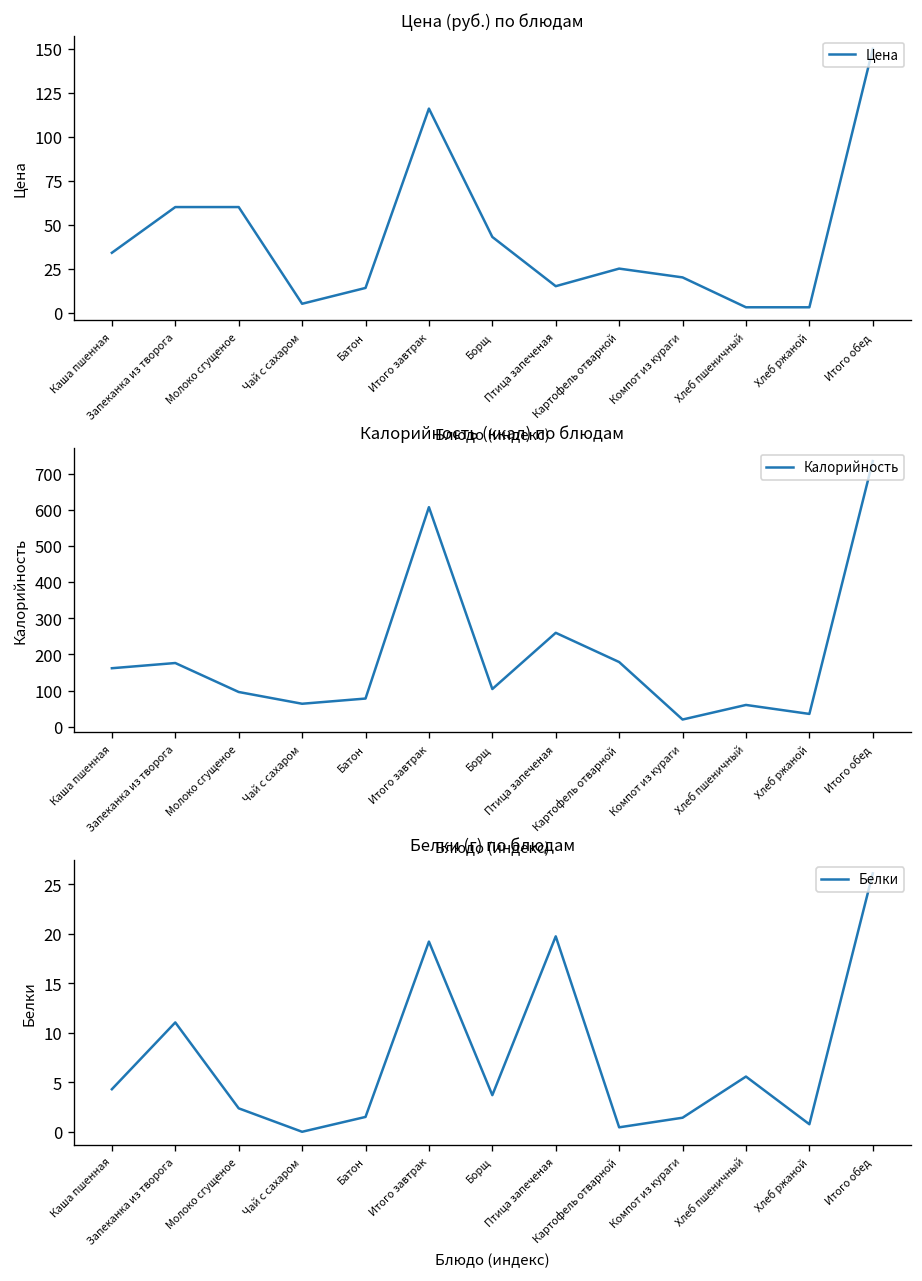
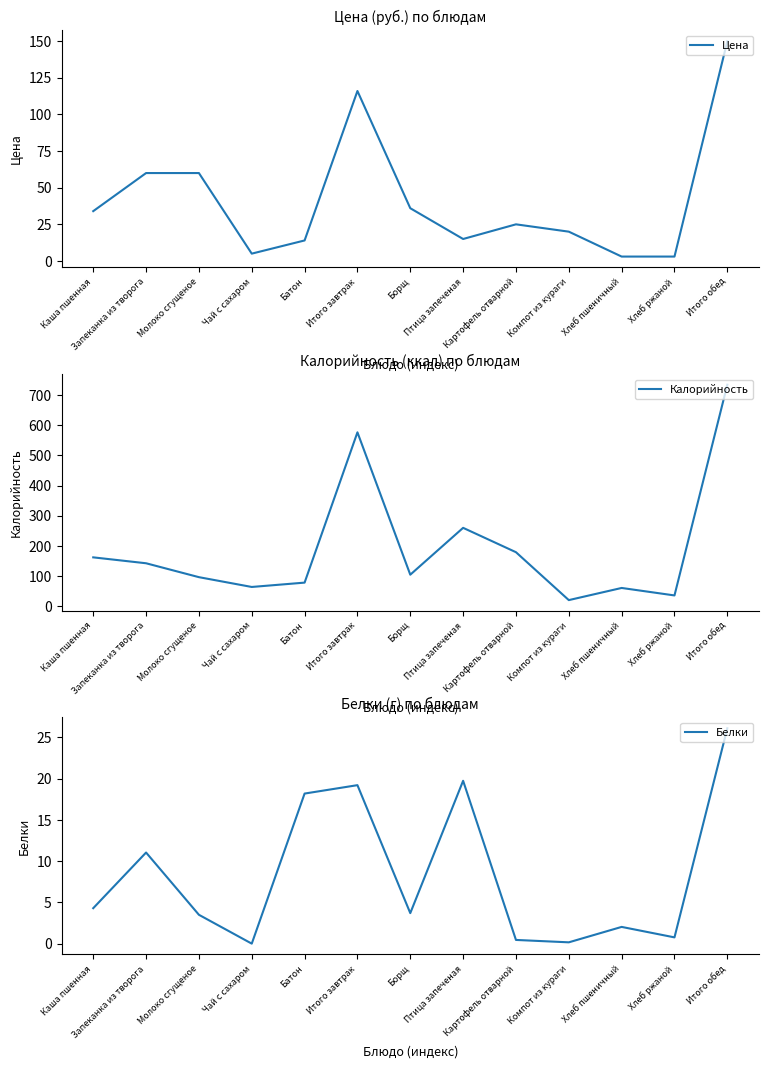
Цена (руб.) по блюдам, Борщ: 43 -> 36
Калорийность (ккал) по блюдам, Запеканка из творога: 180 -> 140
Калорийность (ккал) по блюдам, Итого завтрак: 610 -> 580
Белки (г) по блюдам, Молоко сгущеное: 2 -> 4
Белки (г) по блюдам, Батон: 2 -> 18
Белки (г) по блюдам, Компот из кураги: 1 -> 0
Белки (г) по блюдам, Хлеб пшеничный: 6 -> 2
